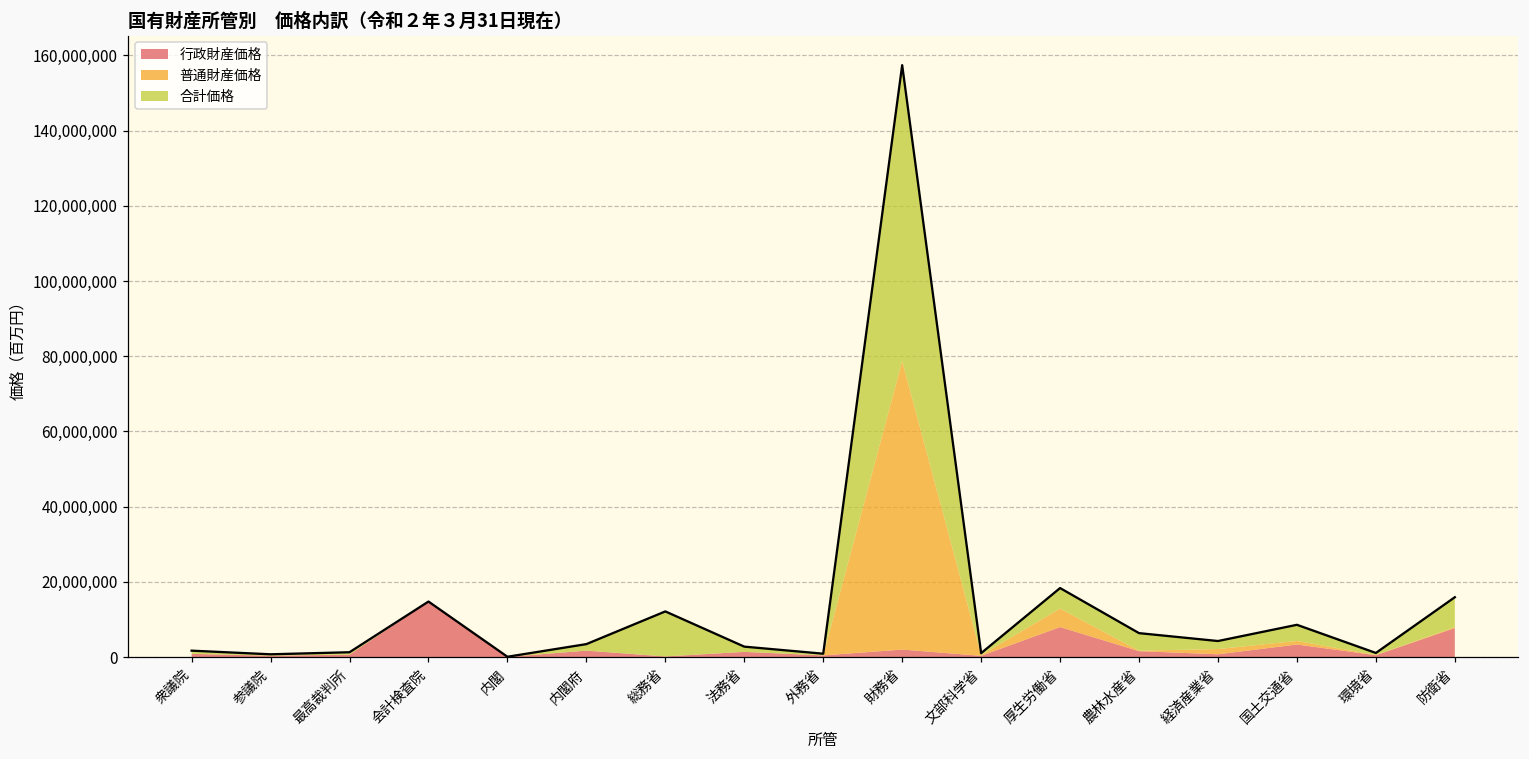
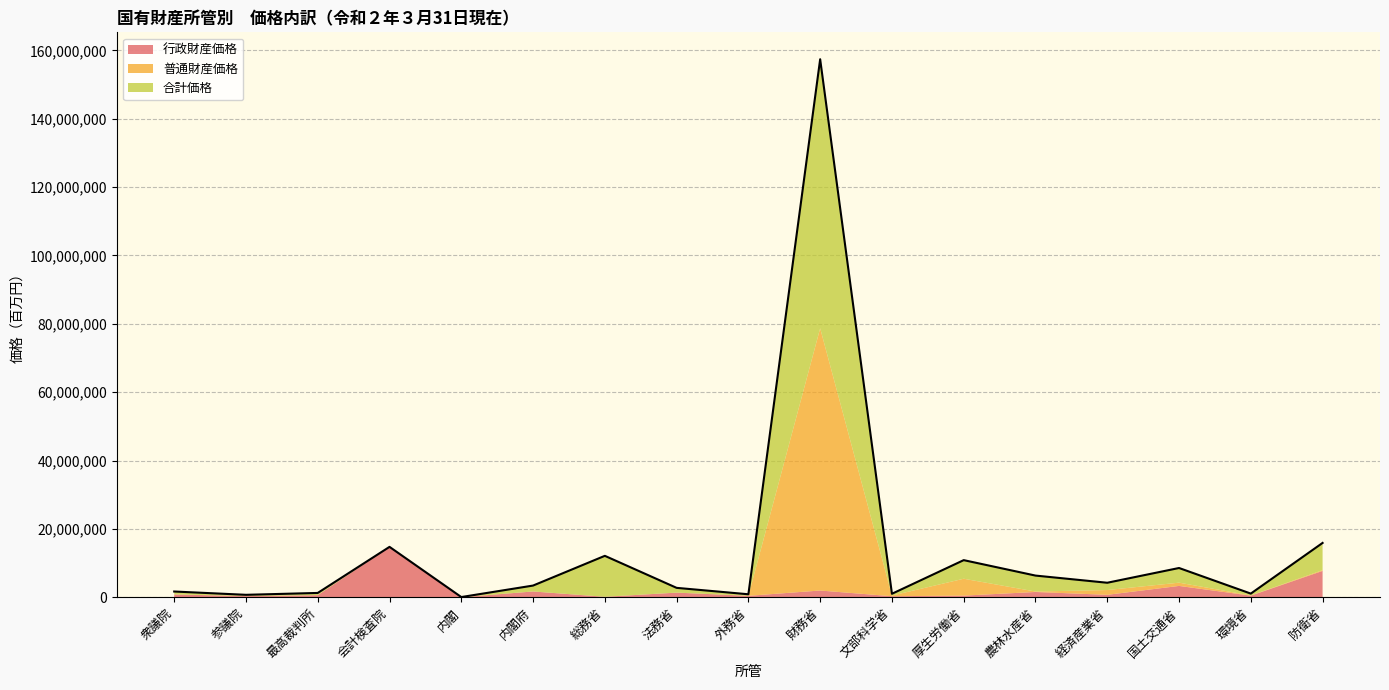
行政財産価格, 厚生労働省: 8,000,000 -> 1,000,000
